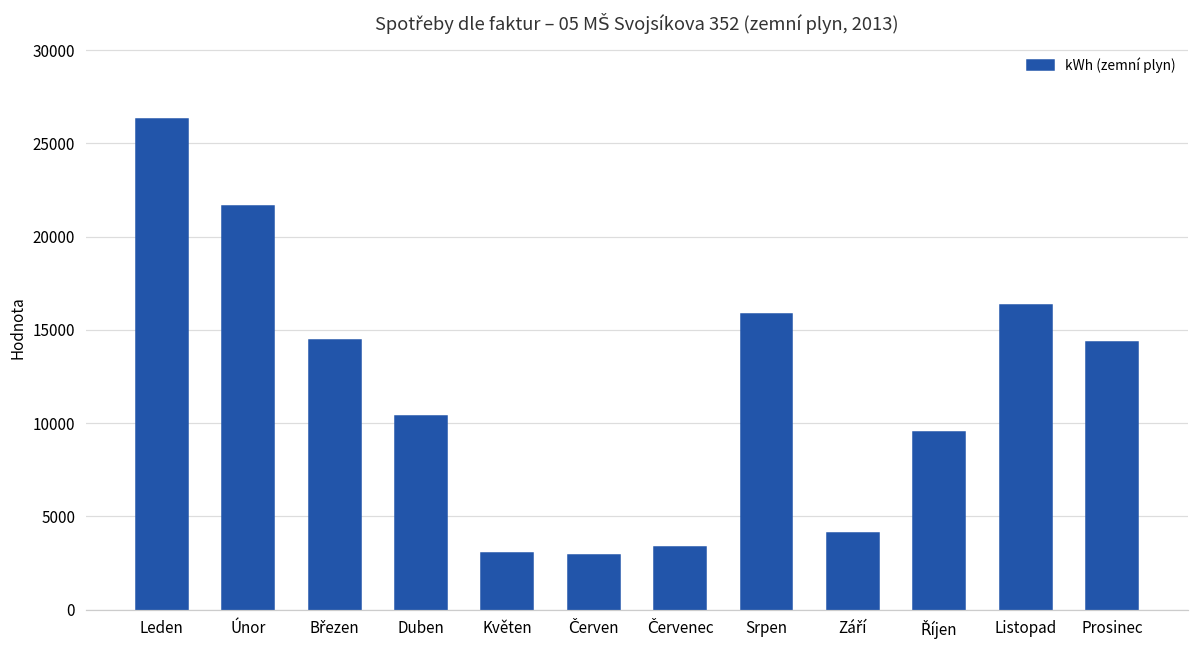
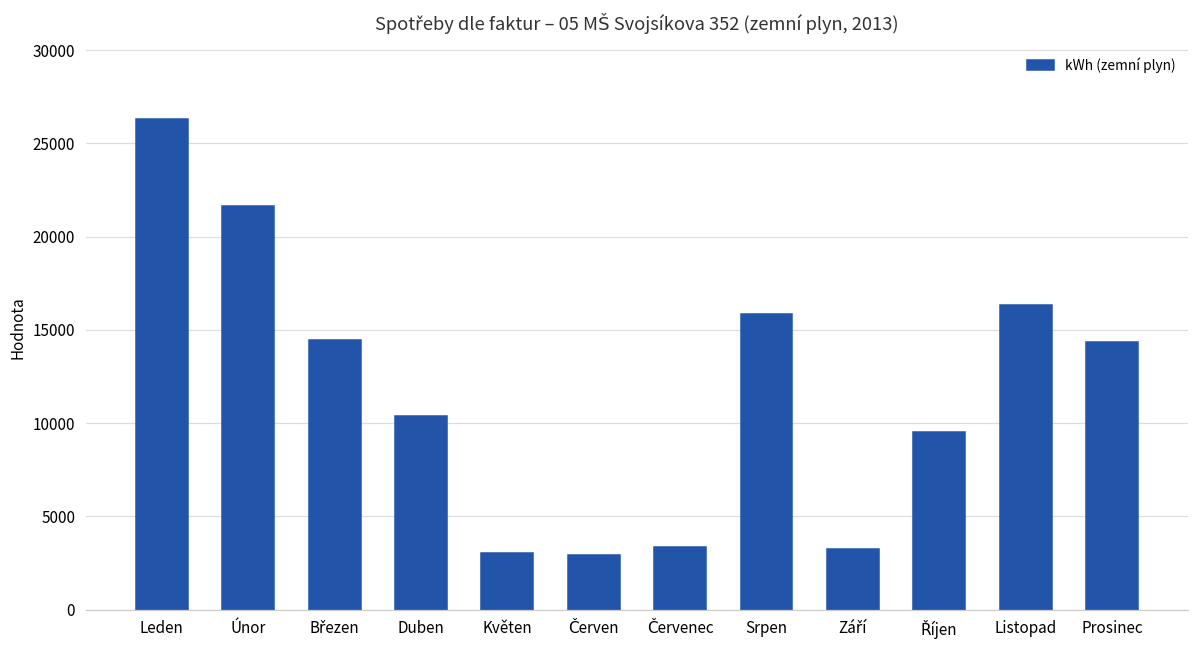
Září: 4100 -> 3300
